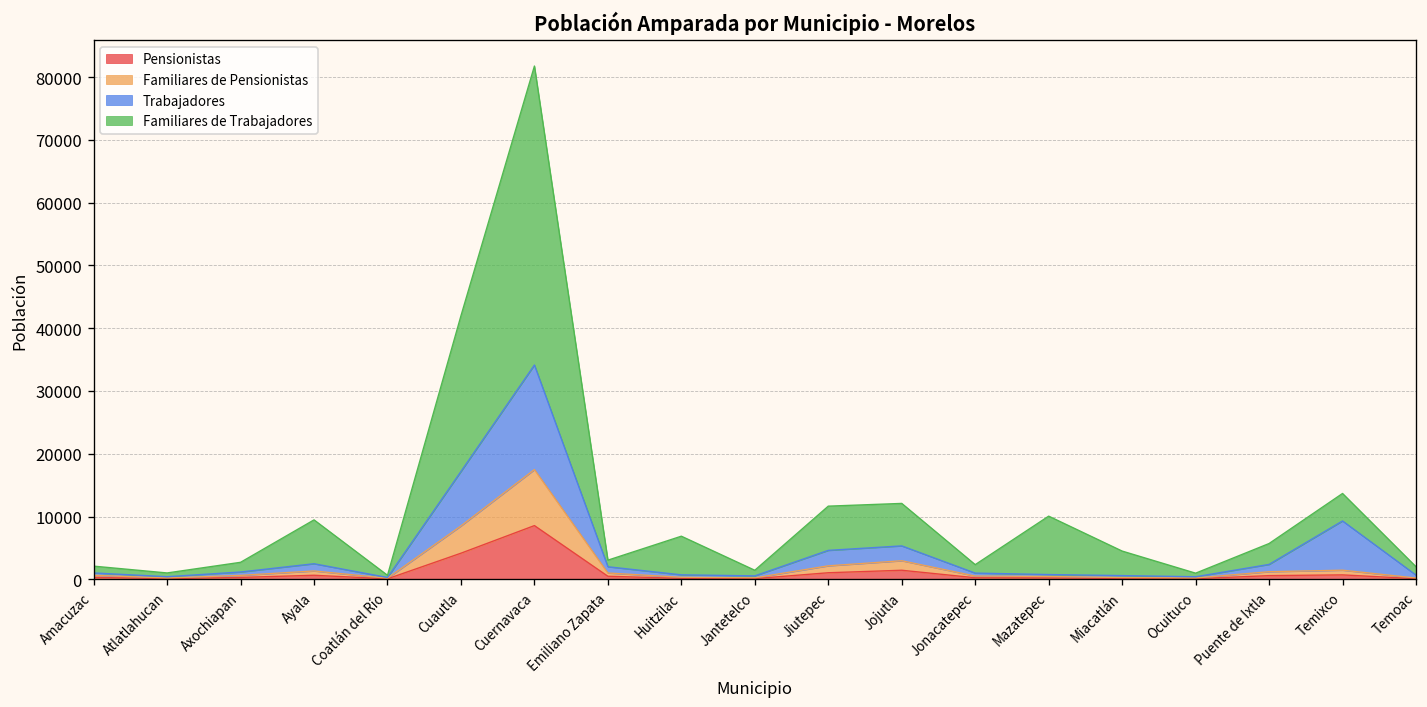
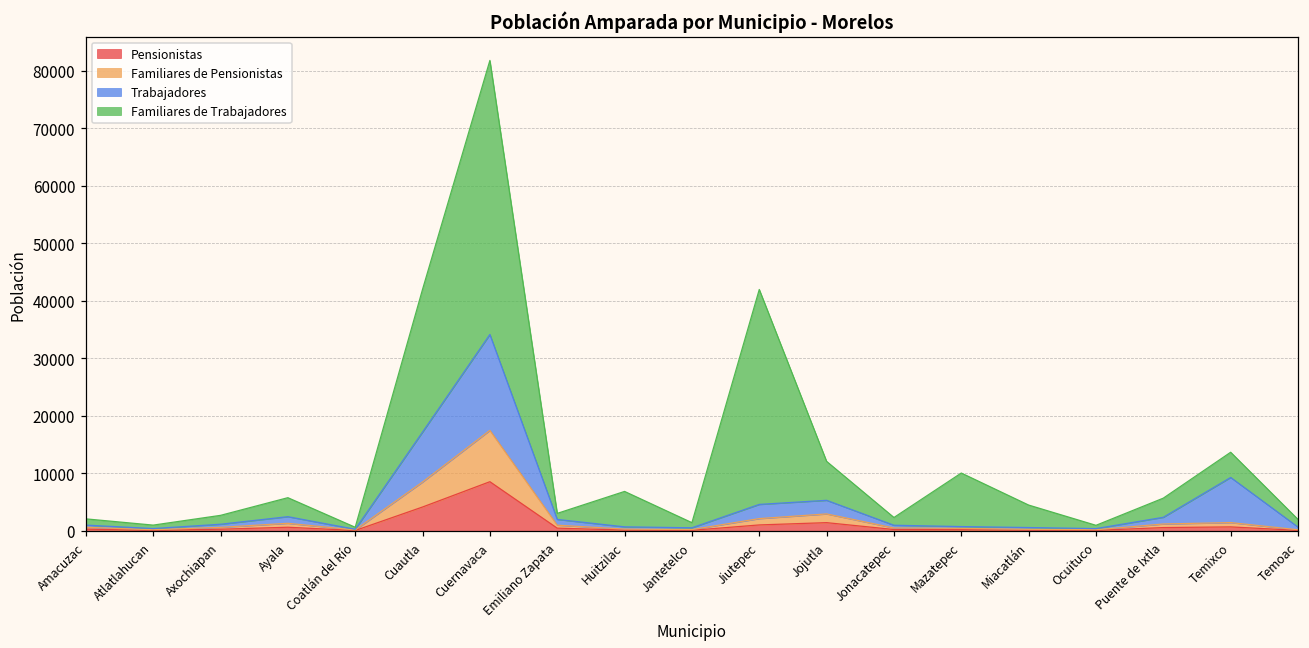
Familiares de Trabajadores, Ayala: 7000 -> 3000
Familiares de Trabajadores, Jiutepec: 7000 -> 37000
